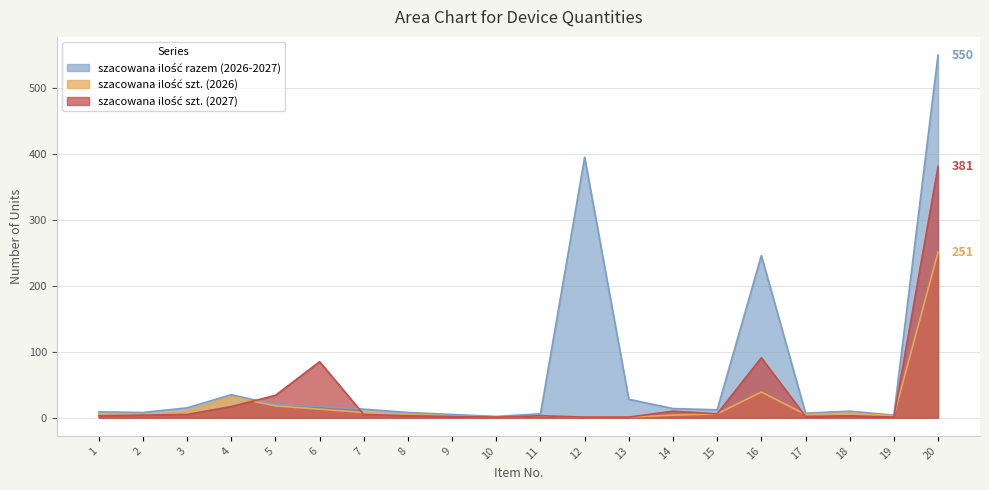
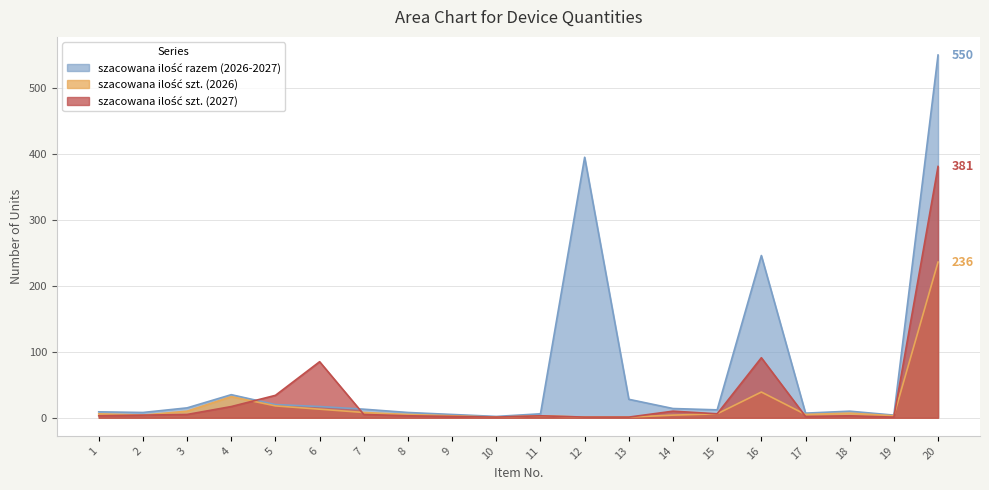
szacowana ilość szt. (2026), 20: 251 -> 236
